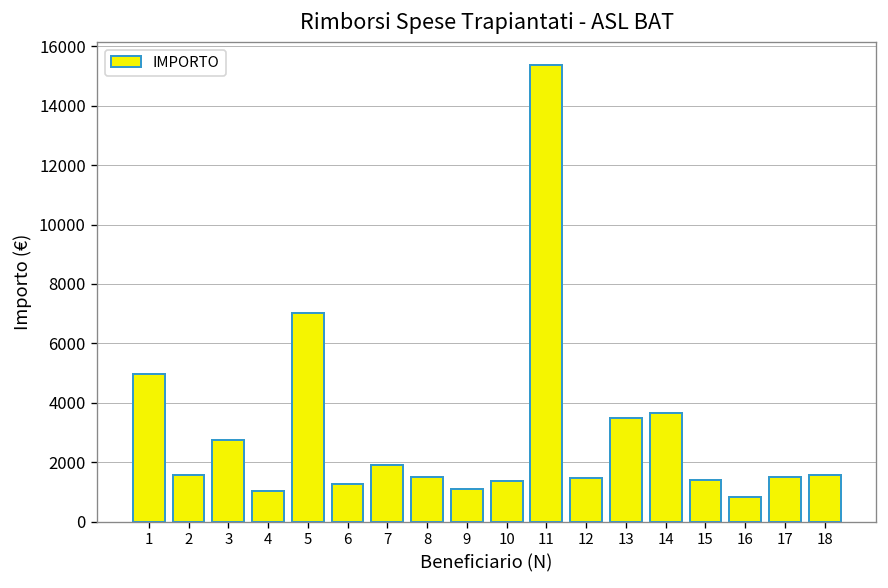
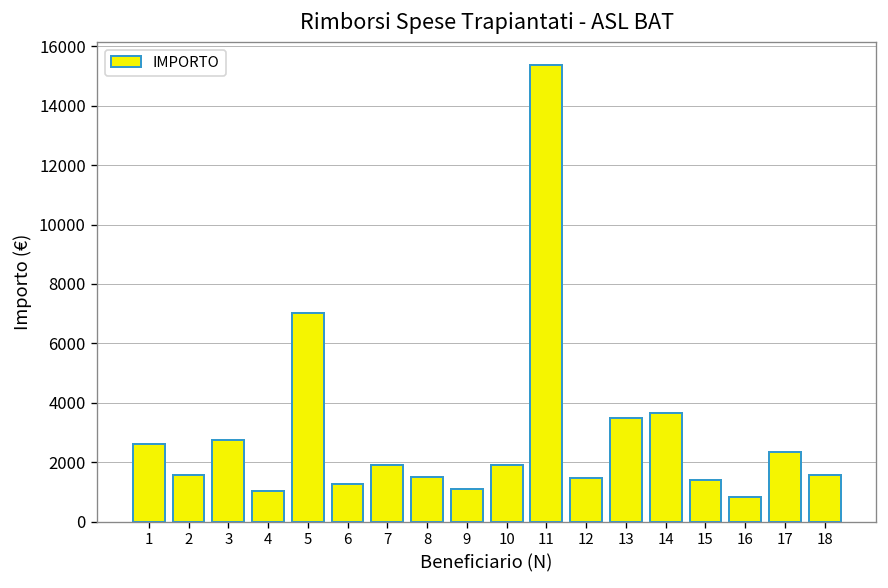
1: 5000 -> 2600
10: 1400 -> 1900
17: 1500 -> 2400
